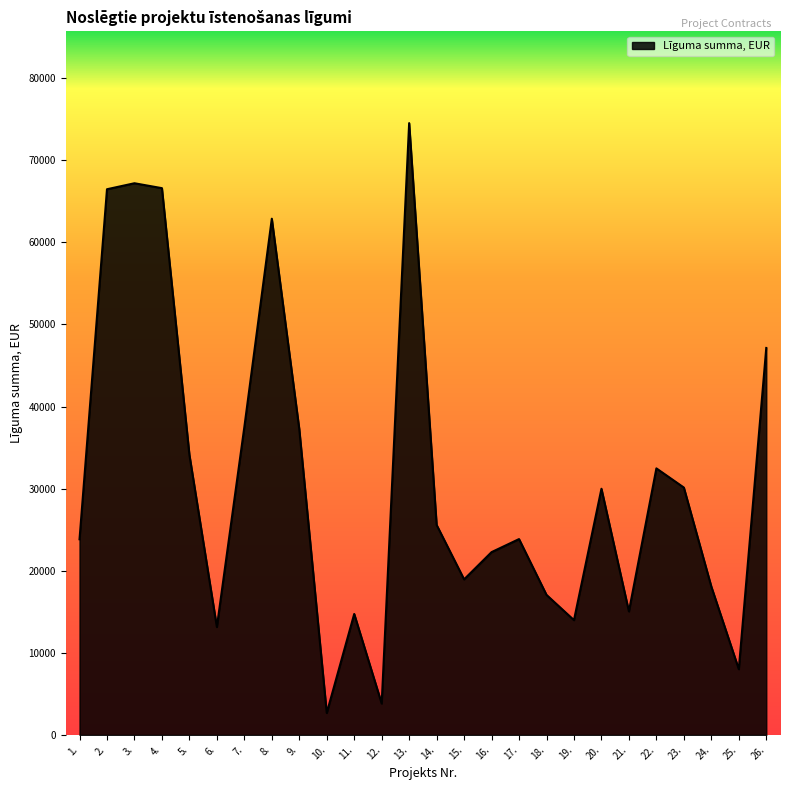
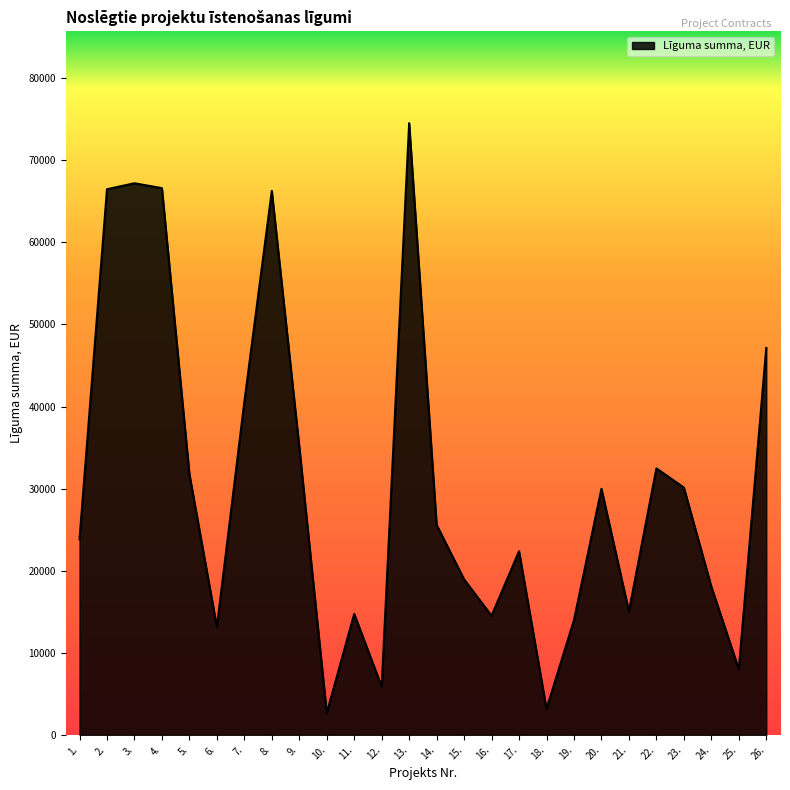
5.: 34000 -> 32000
7.: 37000 -> 41000
8.: 63000 -> 66000
9.: 37000 -> 35000
12.: 4000 -> 6000
16.: 22000 -> 15000
17.: 24000 -> 22000
18.: 17000 -> 3000
